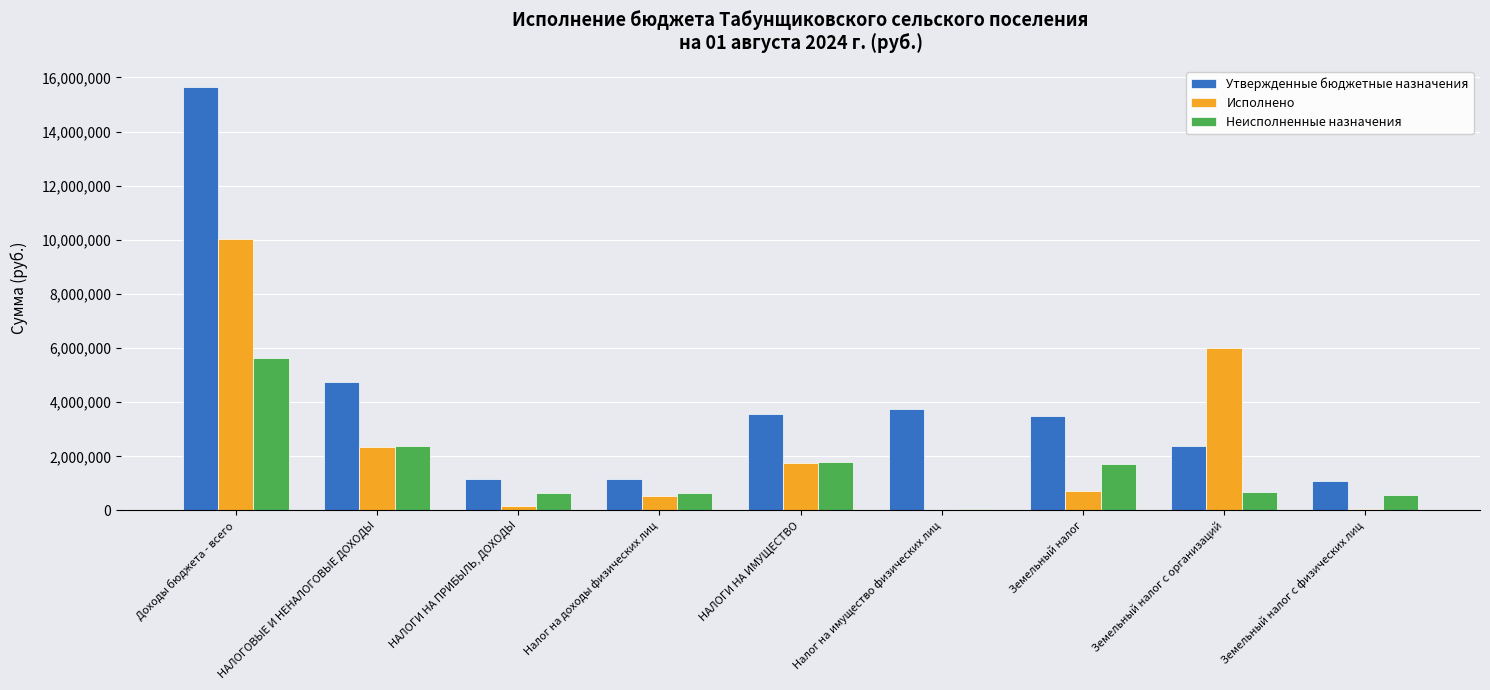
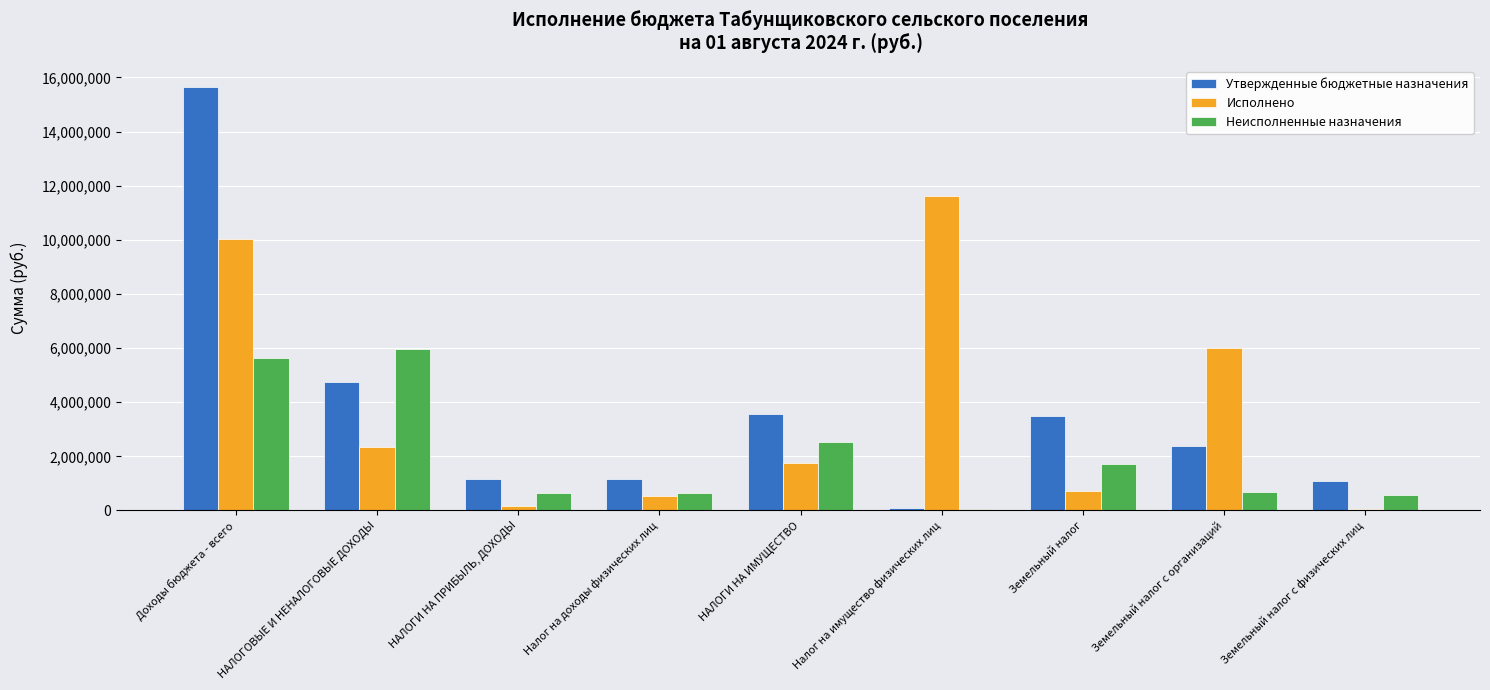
Неисполненные назначения, НАЛОГОВЫЕ И НЕНАЛОГОВЫЕ ДОХОДЫ: 2,400,000 -> 6,000,000
Неисполненные назначения, НАЛОГИ НА ИМУЩЕСТВО: 1,800,000 -> 2,500,000
Утвержденные бюджетные назначения, Налог на имущество физических лиц: 3,800,000 -> 100,000
Исполнено, Налог на имущество физических лиц: 0 -> 11,600,000
